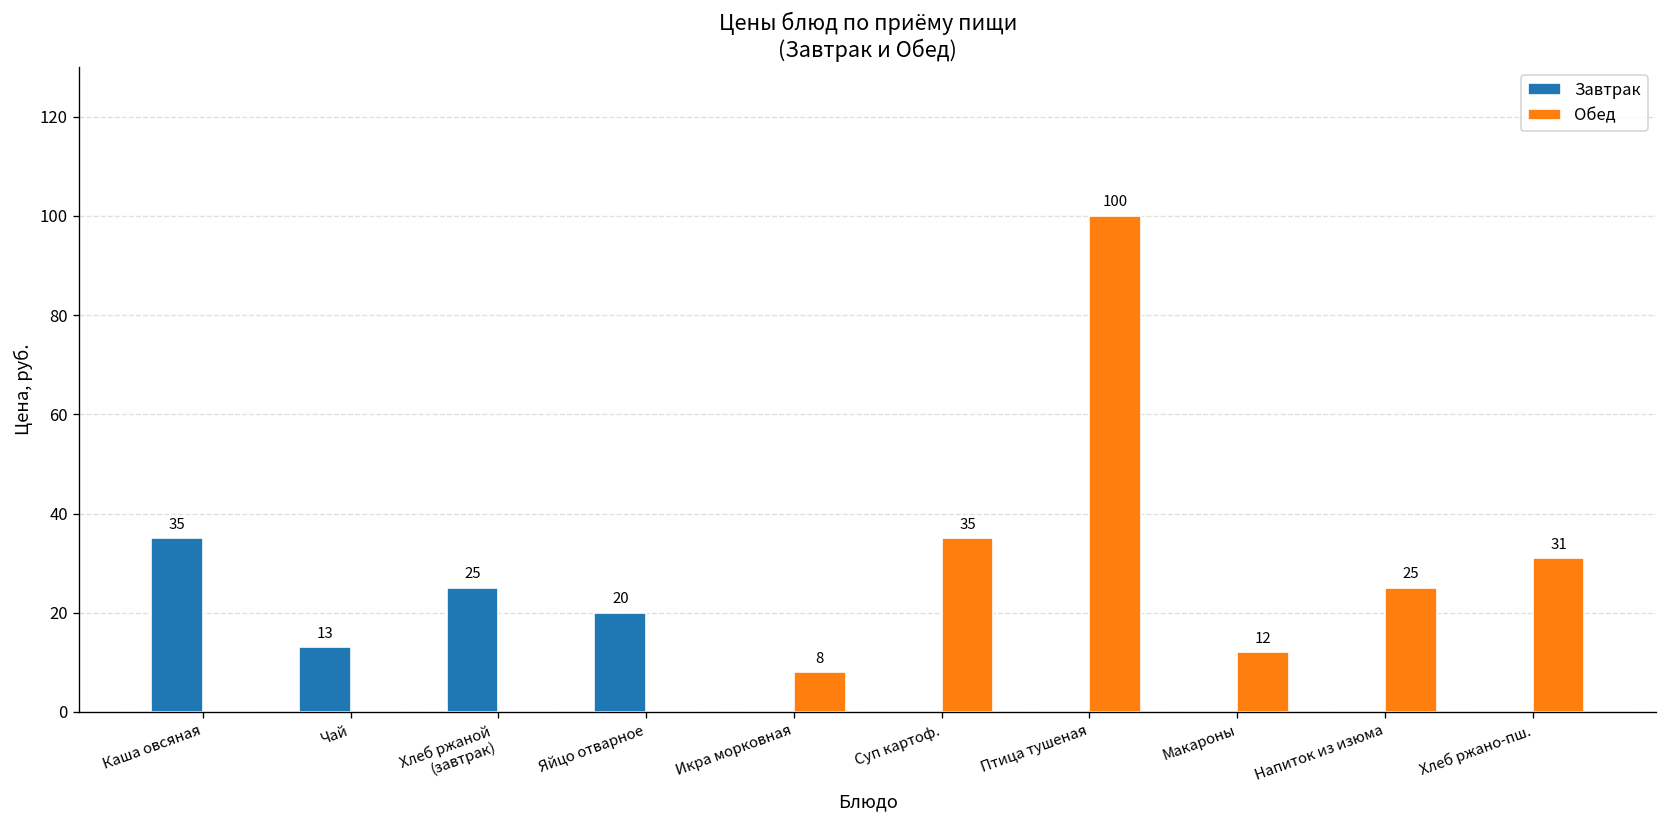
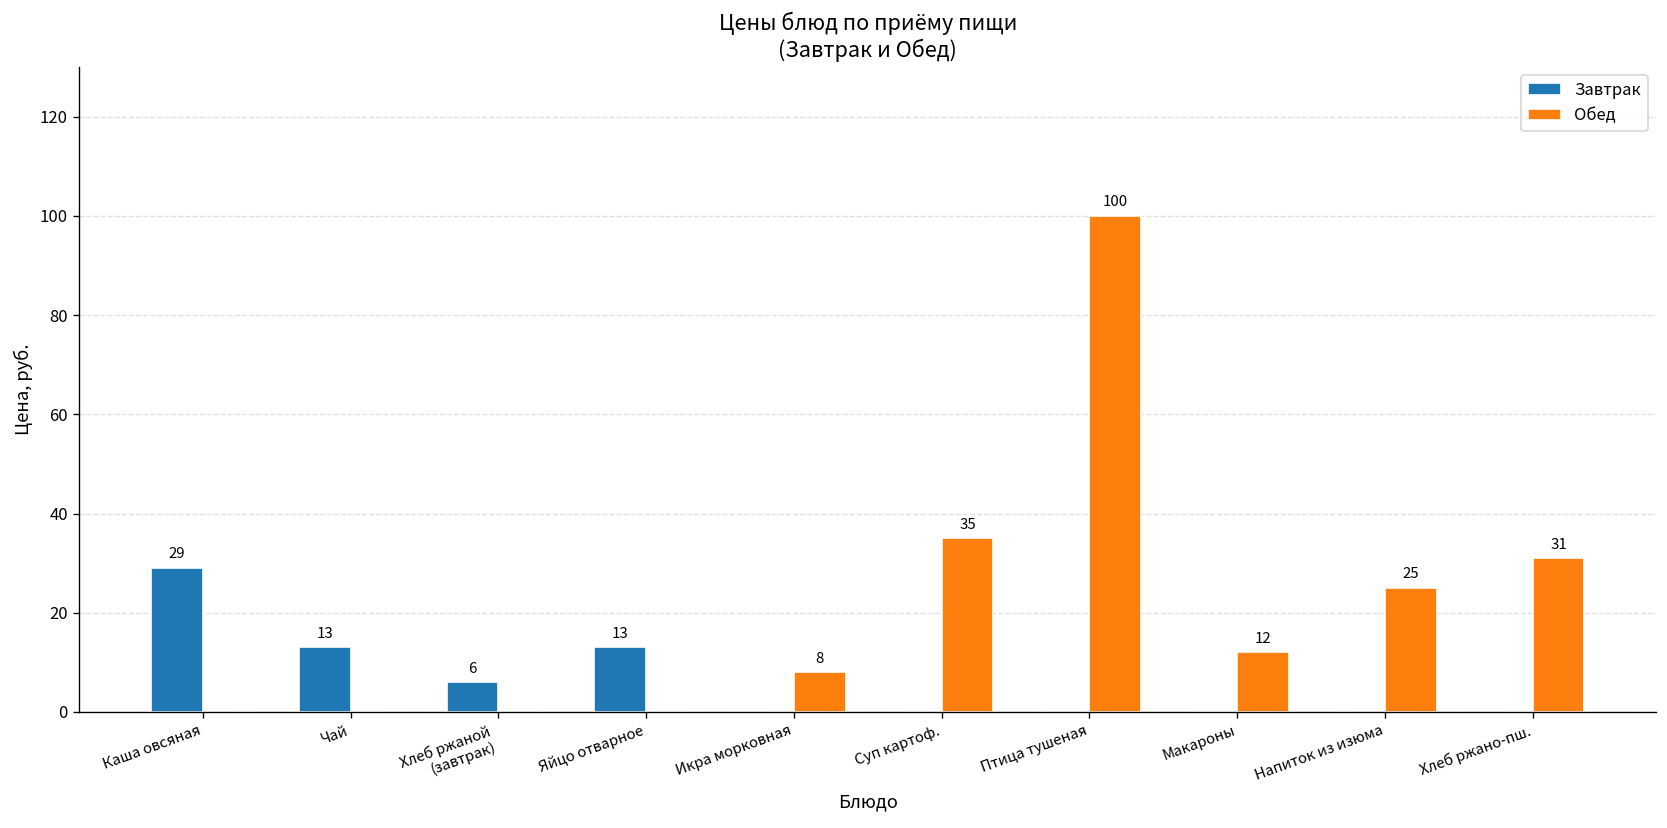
Завтрак, Каша овсяная: 35 -> 29
Завтрак, Хлеб ржаной (завтрак): 25 -> 6
Завтрак, Яйцо отварное: 20 -> 13
